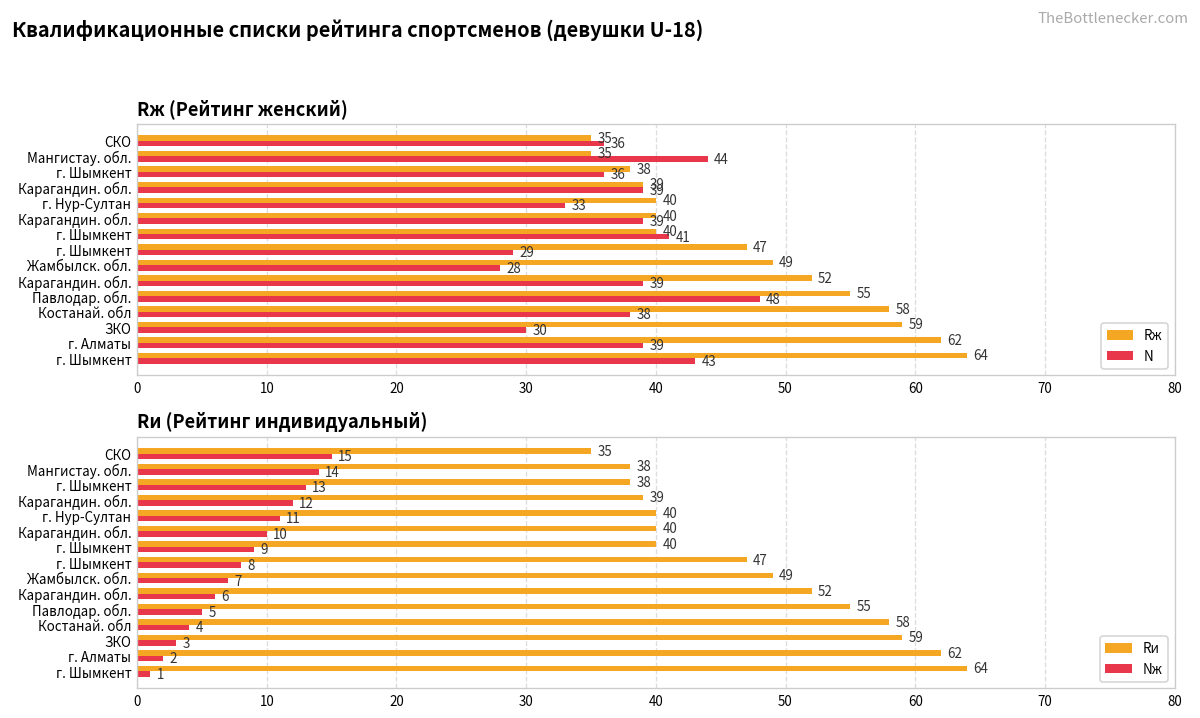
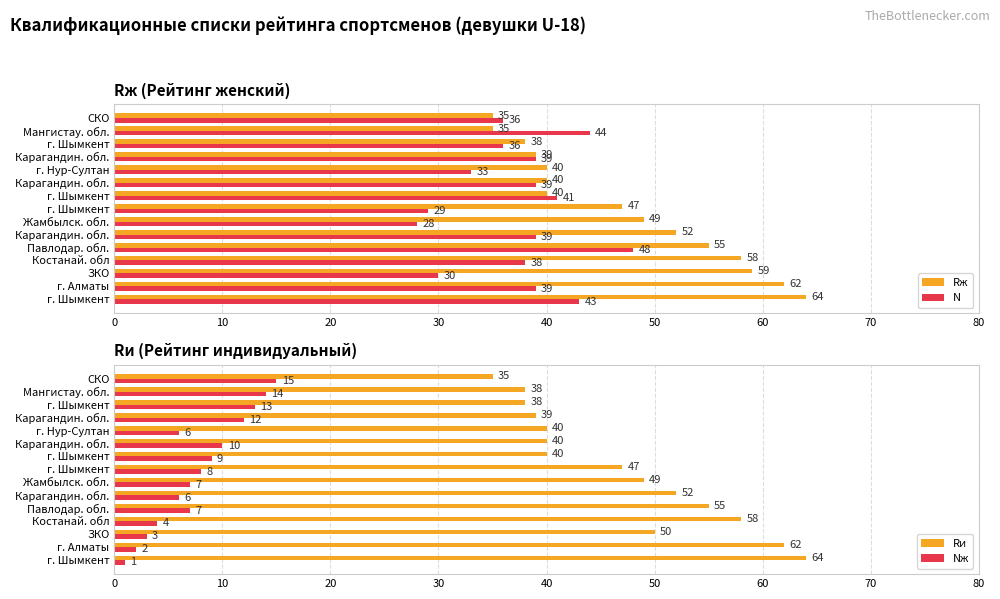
Rи (Рейтинг индивидуальный), Nж, г. Нур-Султан: 11 -> 6
Rи (Рейтинг индивидуальный), Nж, Павлодар. обл.: 5 -> 7
Rи (Рейтинг индивидуальный), Rи, ЗКО: 59 -> 50
